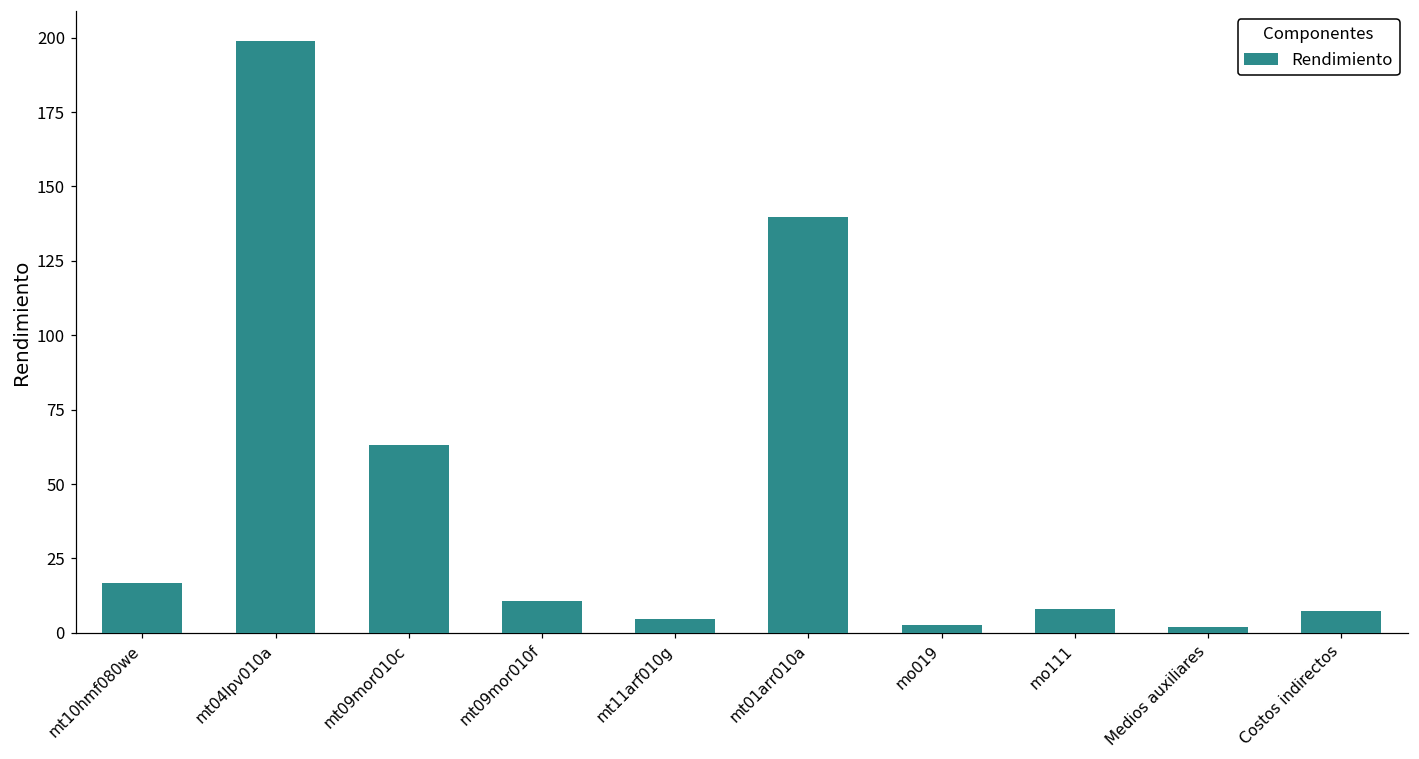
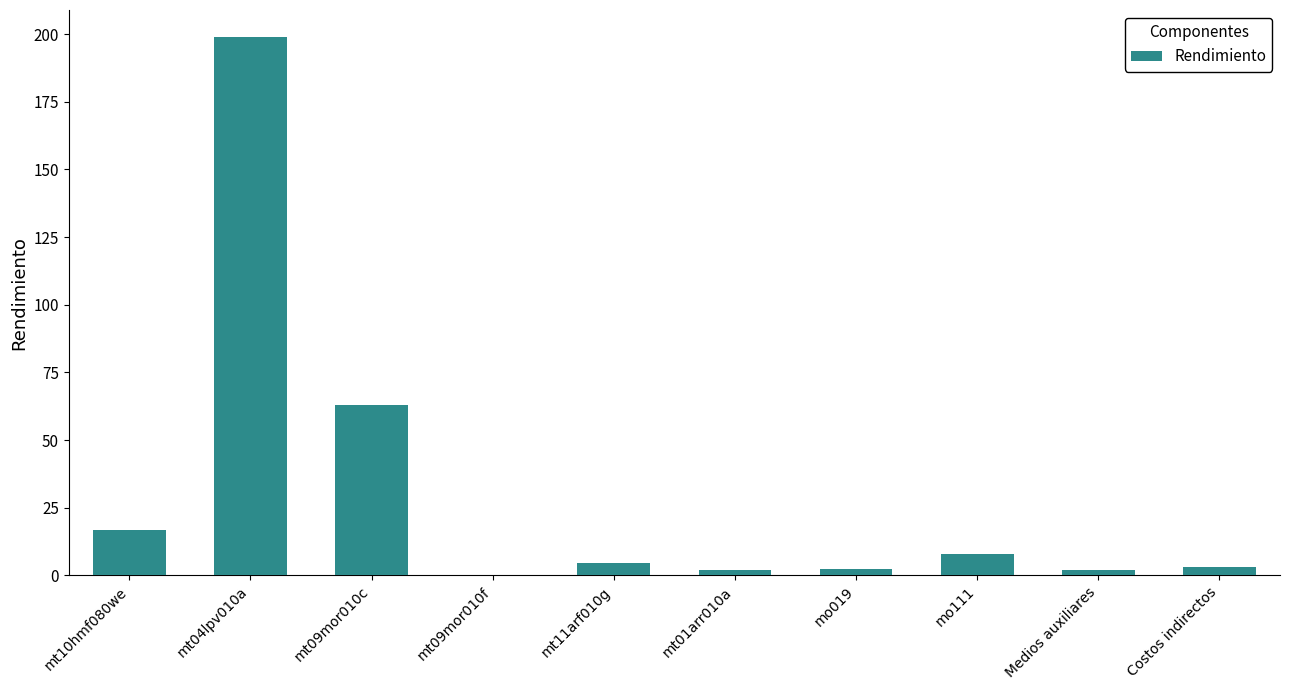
mt09mor010f: 11 -> 0
mt01arr010a: 140 -> 2
Costos indirectos: 7 -> 3
